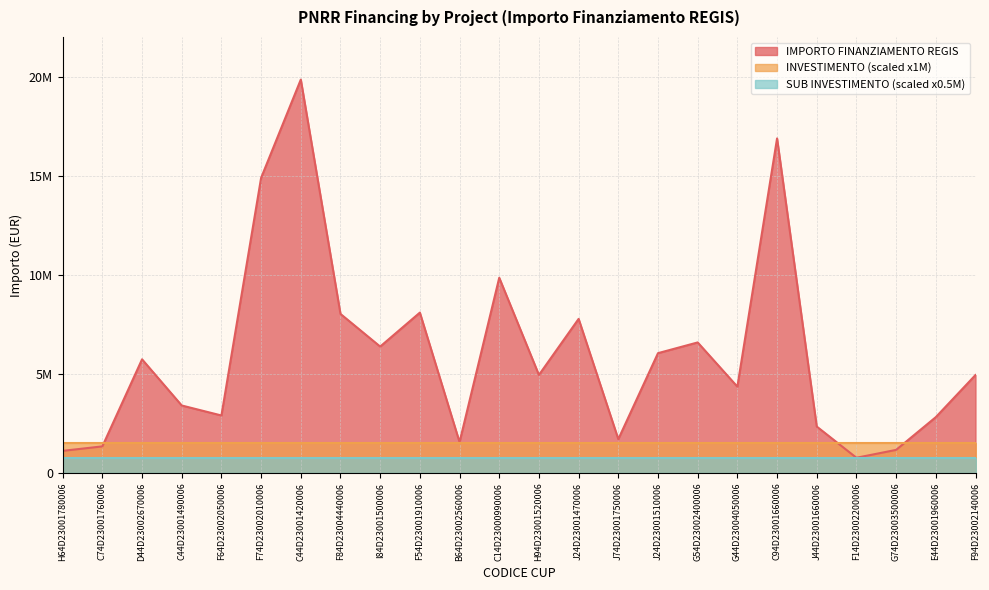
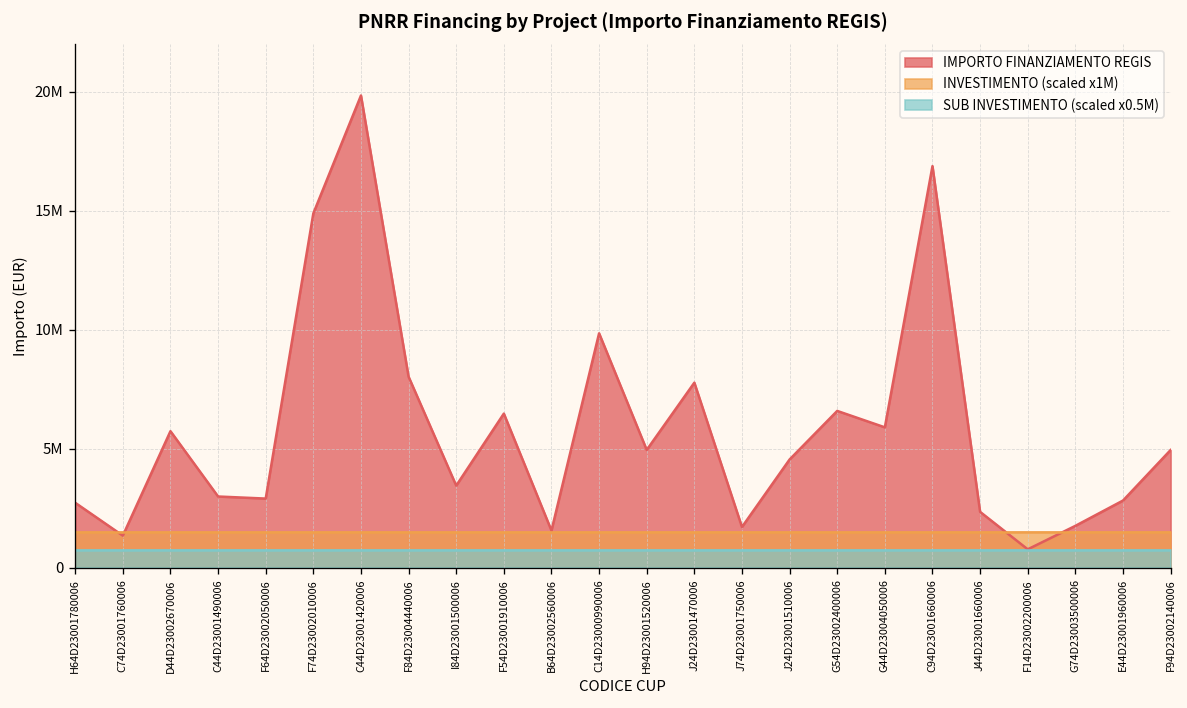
IMPORTO FINANZIAMENTO REGIS, H64D23001780006: 1100000 -> 2700000
IMPORTO FINANZIAMENTO REGIS, C44D23001490006: 3400000 -> 3000000
IMPORTO FINANZIAMENTO REGIS, I84D23001500006: 6400000 -> 3400000
IMPORTO FINANZIAMENTO REGIS, F54D23001910006: 8100000 -> 6500000
IMPORTO FINANZIAMENTO REGIS, J24D23001510006: 6000000 -> 4500000
IMPORTO FINANZIAMENTO REGIS, G44D23004050006: 4400000 -> 5900000
IMPORTO FINANZIAMENTO REGIS, G74D23003500006: 1200000 -> 1800000
